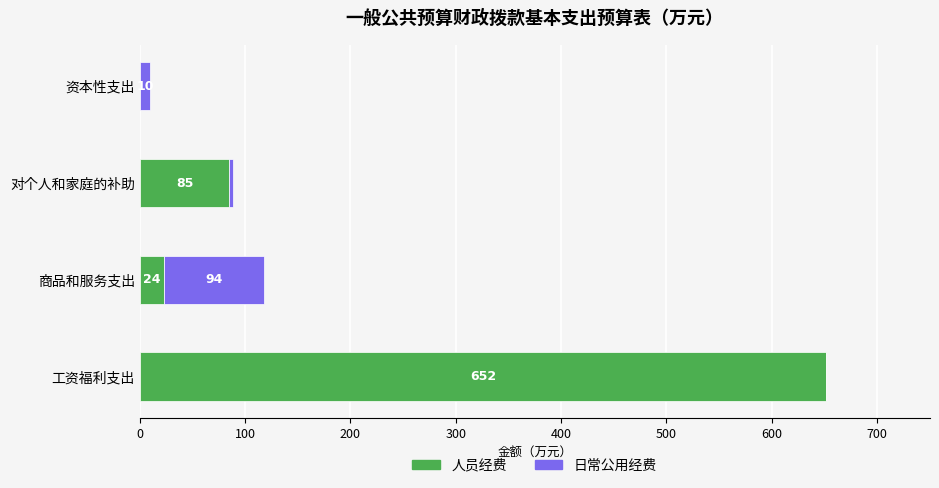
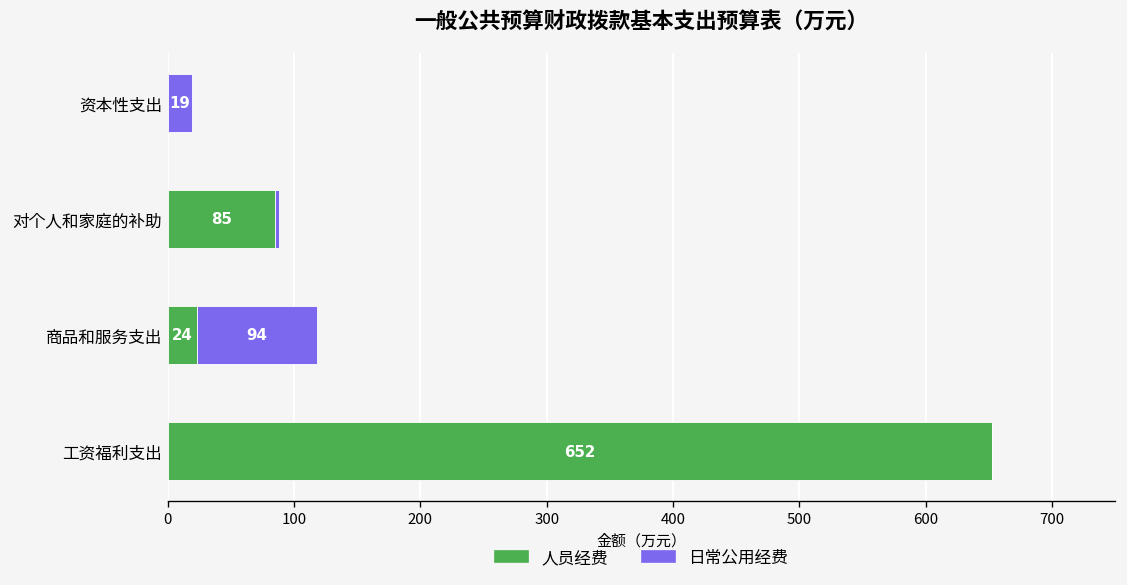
日常公用经费, 资本性支出: 10 -> 19
